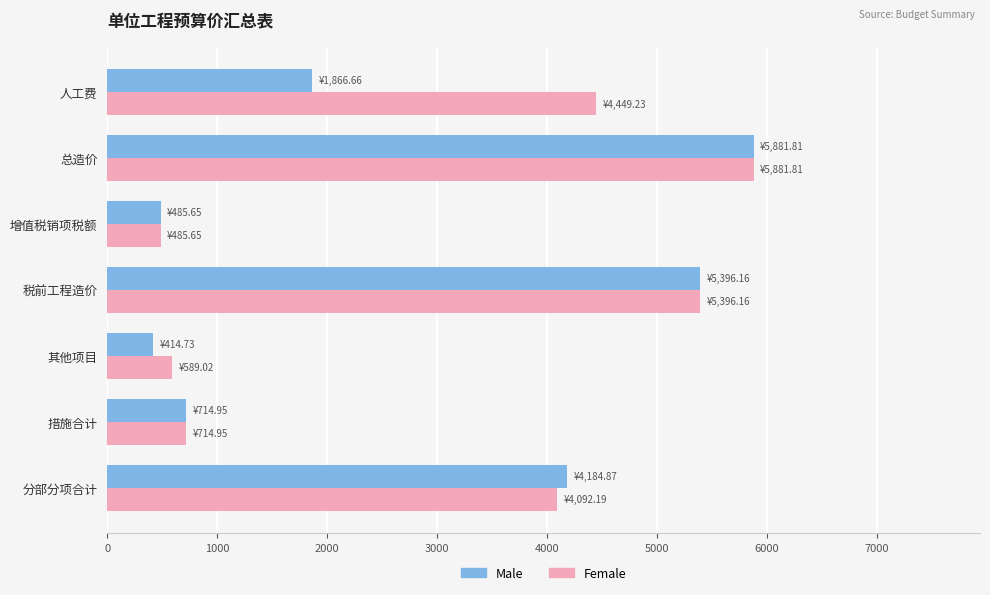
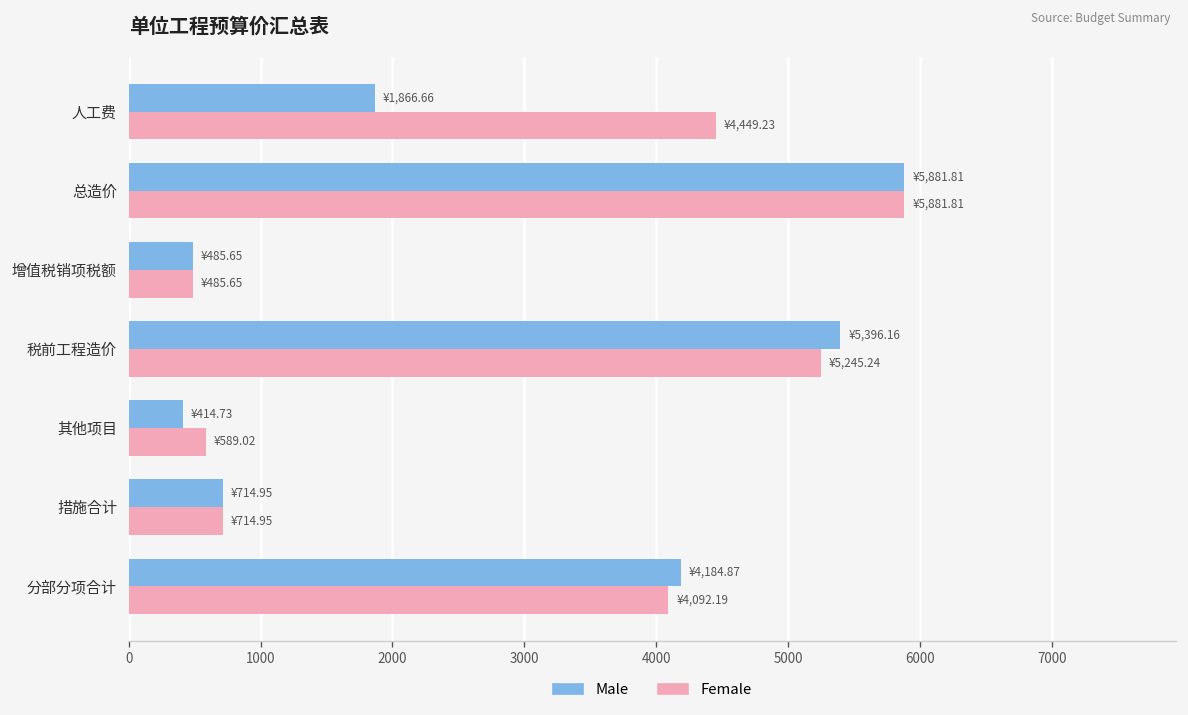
Female, 税前工程造价: ¥5,396.16 -> ¥5,245.24
